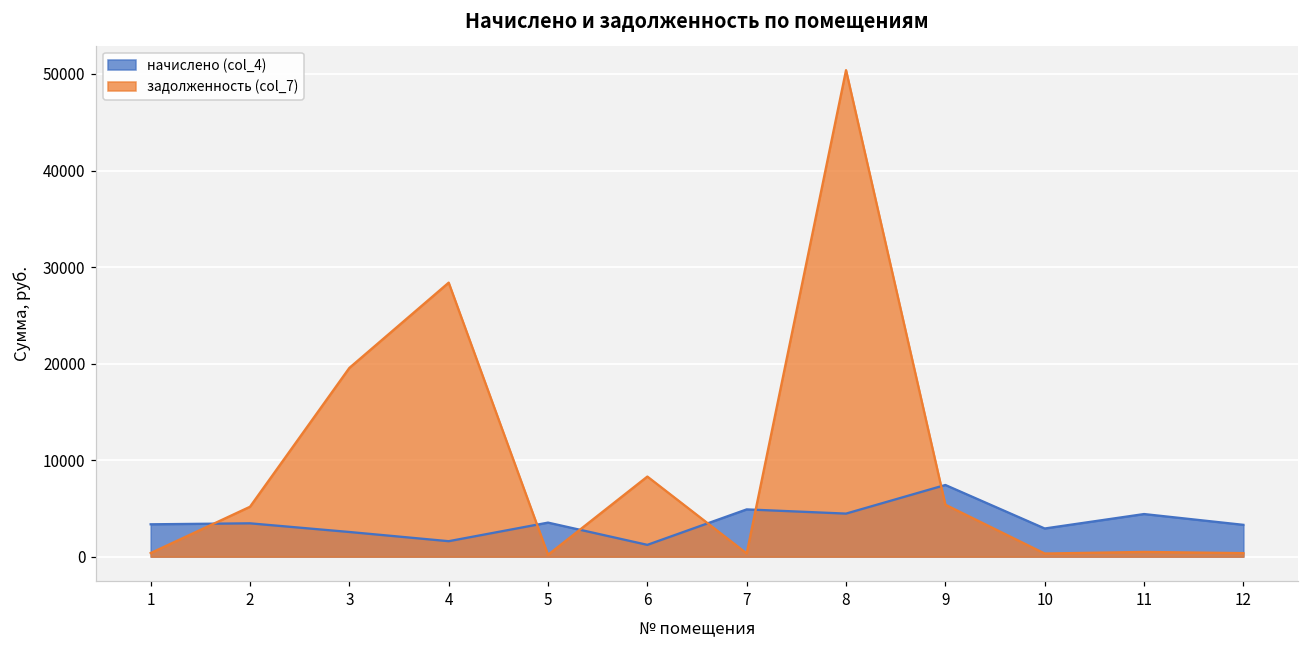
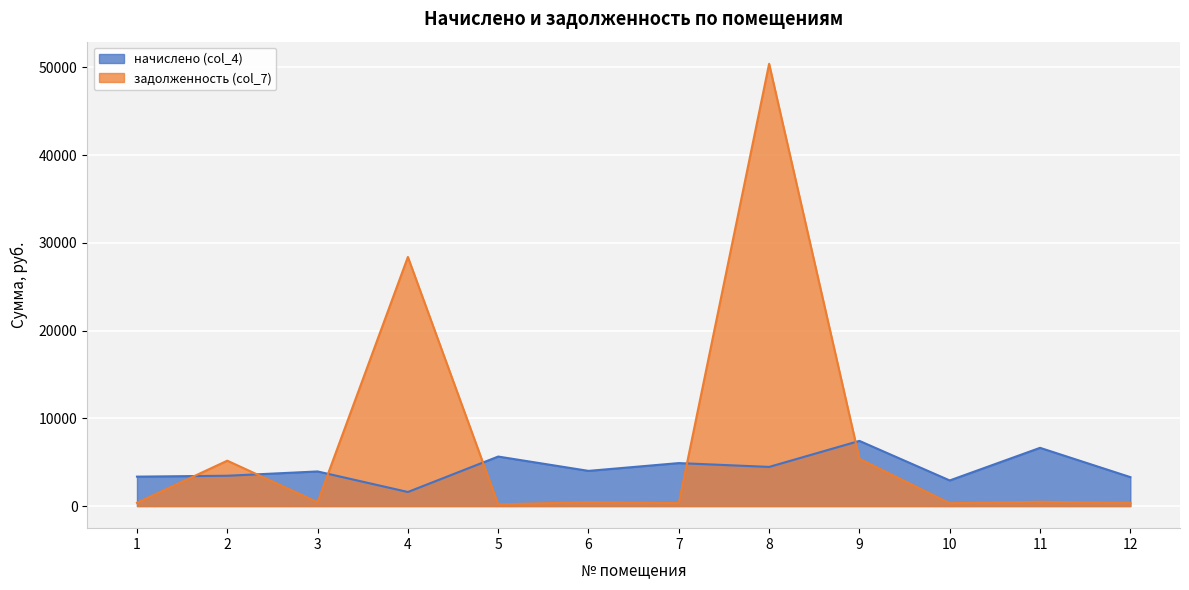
начислено (col_4), 3: 3000 -> 4000
задолженность (col_7), 3: 20000 -> 0
начислено (col_4), 5: 4000 -> 6000
начислено (col_4), 6: 1000 -> 4000
задолженность (col_7), 6: 8000 -> 0
начислено (col_4), 11: 4000 -> 7000
